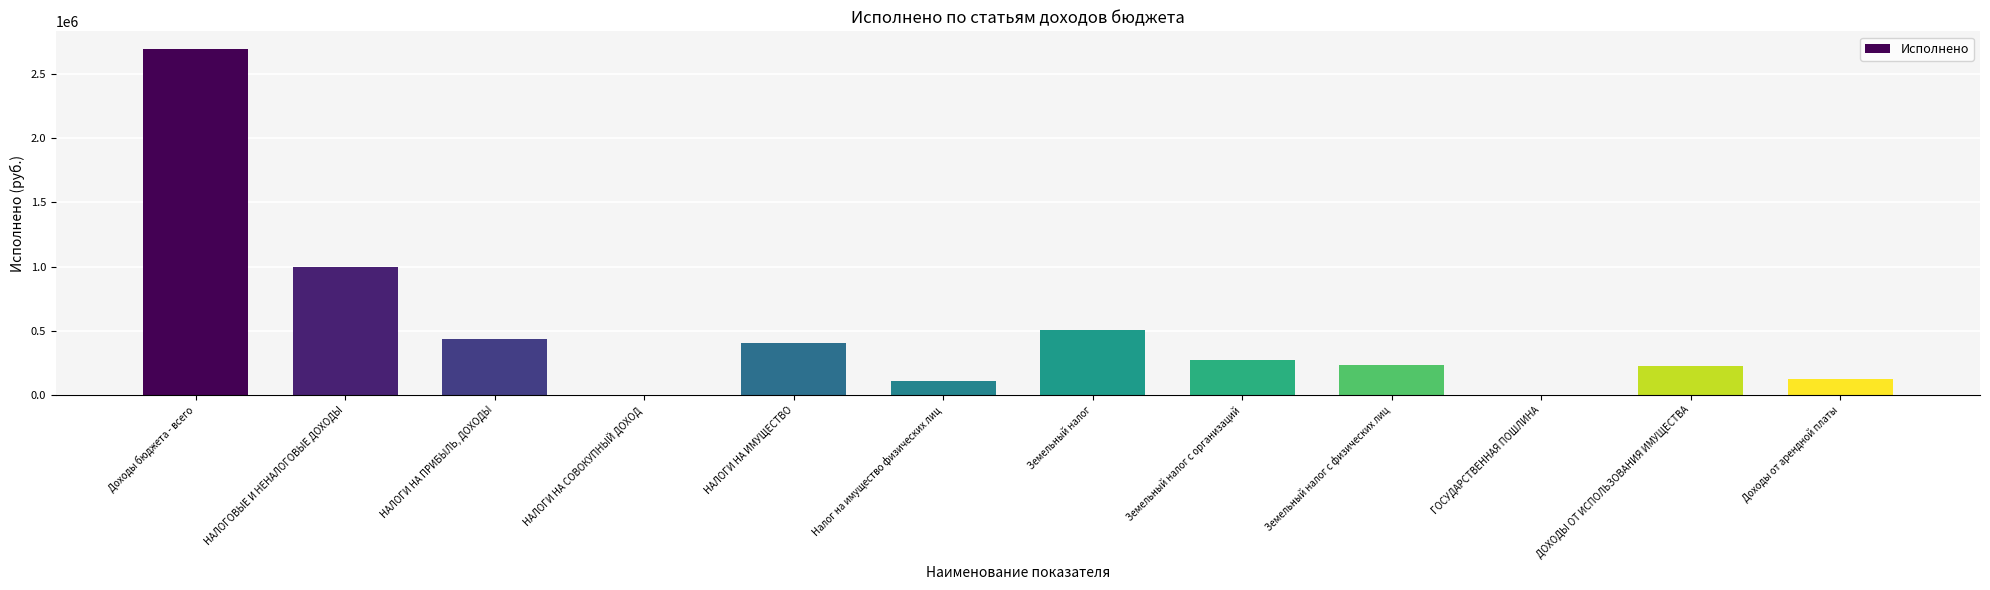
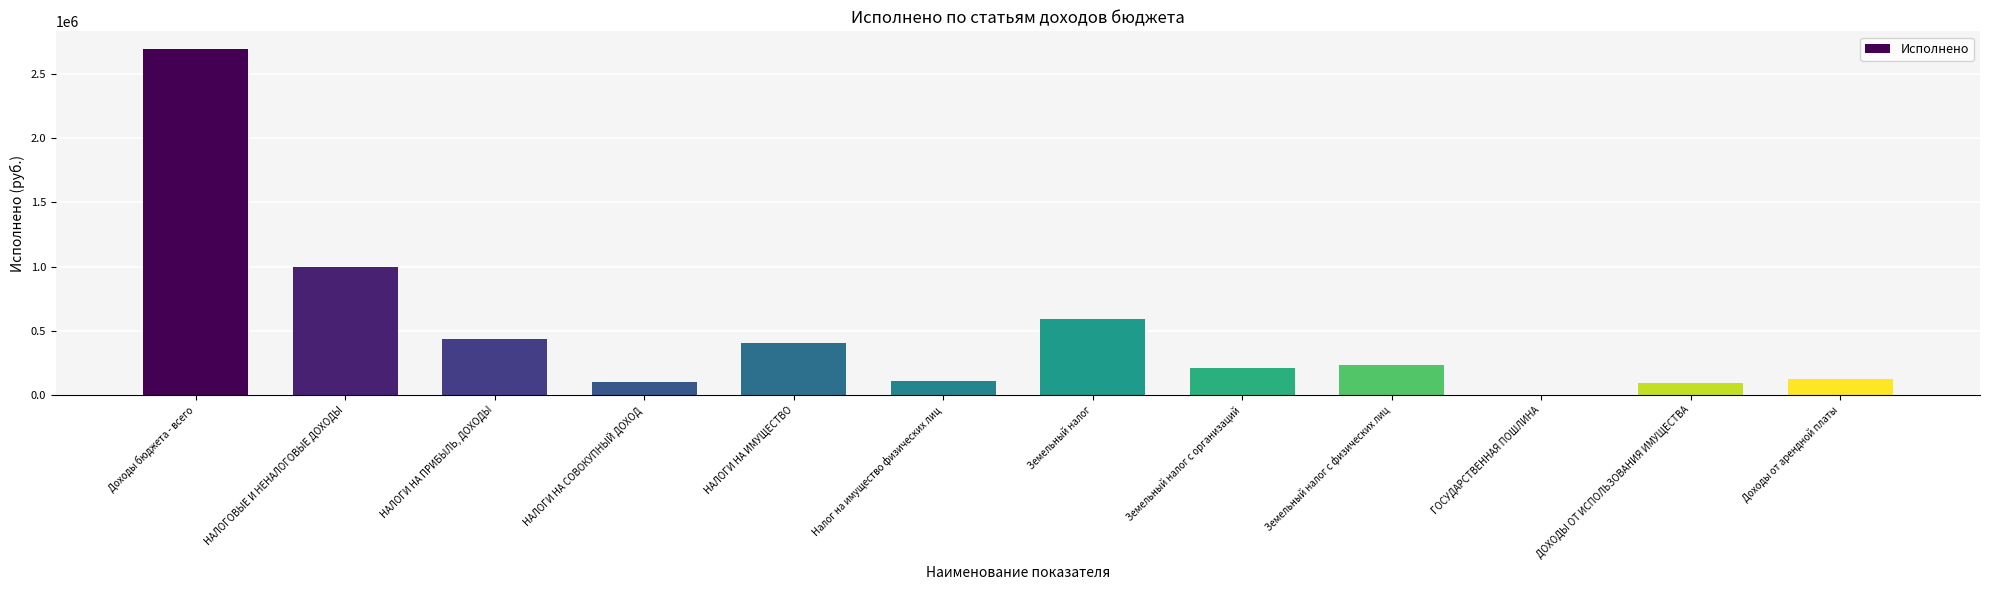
НАЛОГИ НА СОВОКУПНЫЙ ДОХОД: 0 -> 100000
Земельный налог: 500000 -> 590000
Земельный налог с организаций: 270000 -> 210000
ДОХОДЫ ОТ ИСПОЛЬЗОВАНИЯ ИМУЩЕСТВА: 230000 -> 100000
